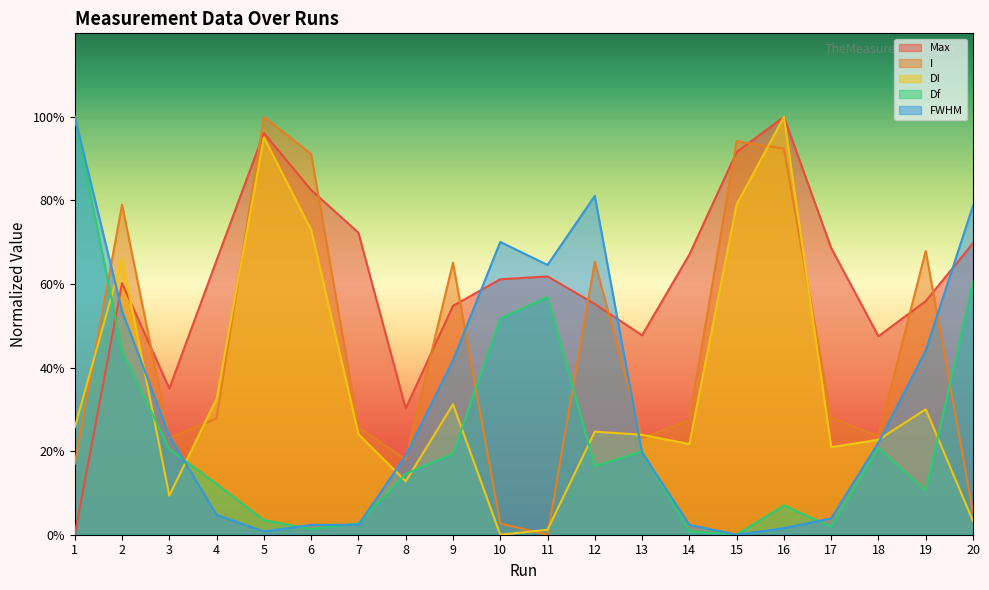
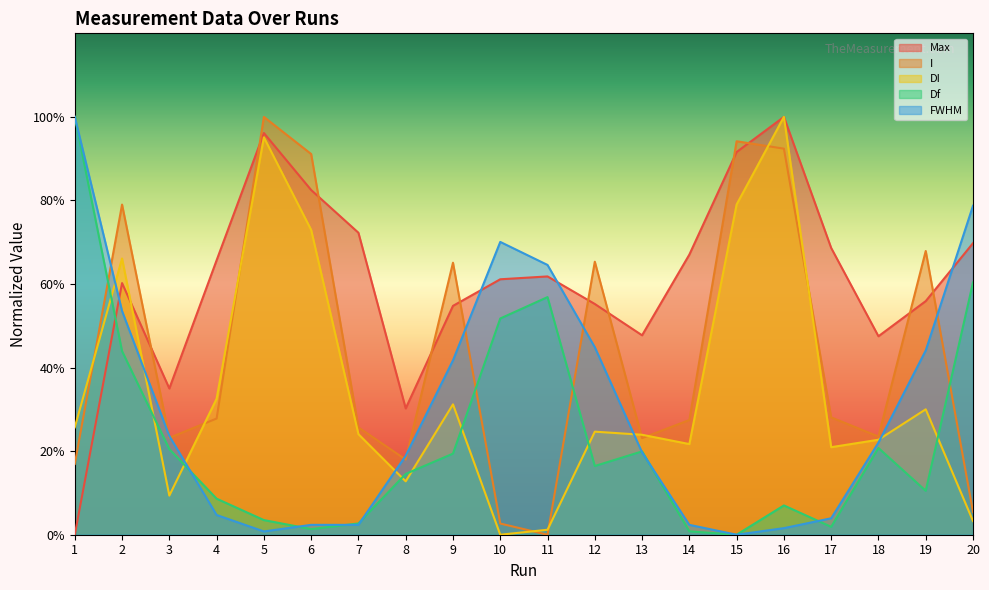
Df, 4: 12% -> 9%
FWHM, 12: 81% -> 45%
